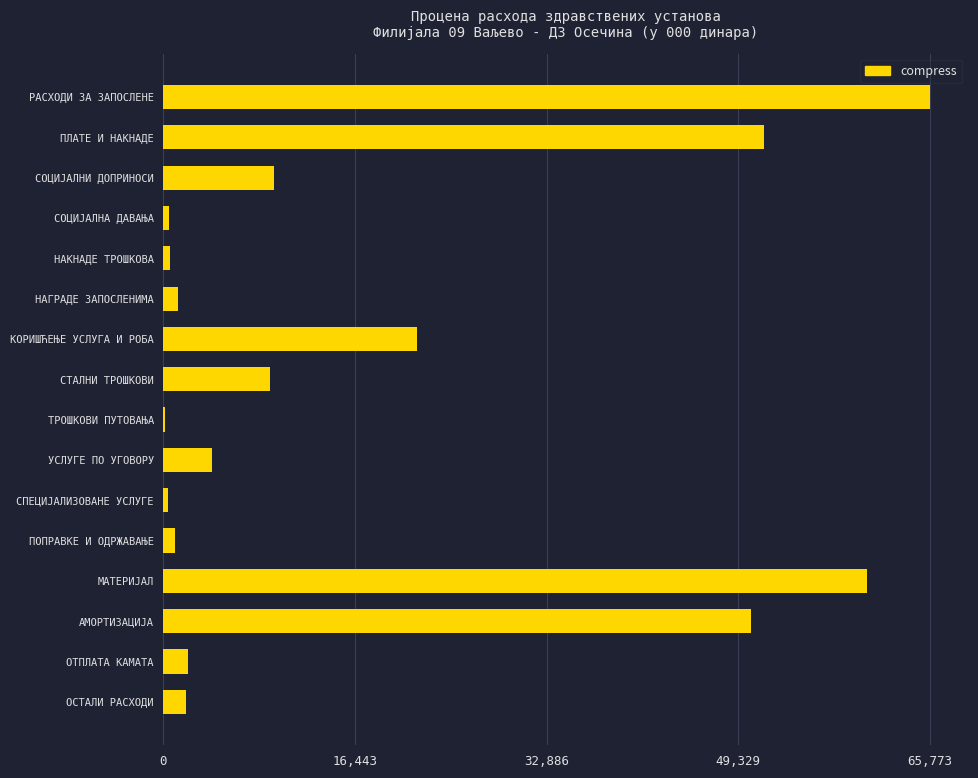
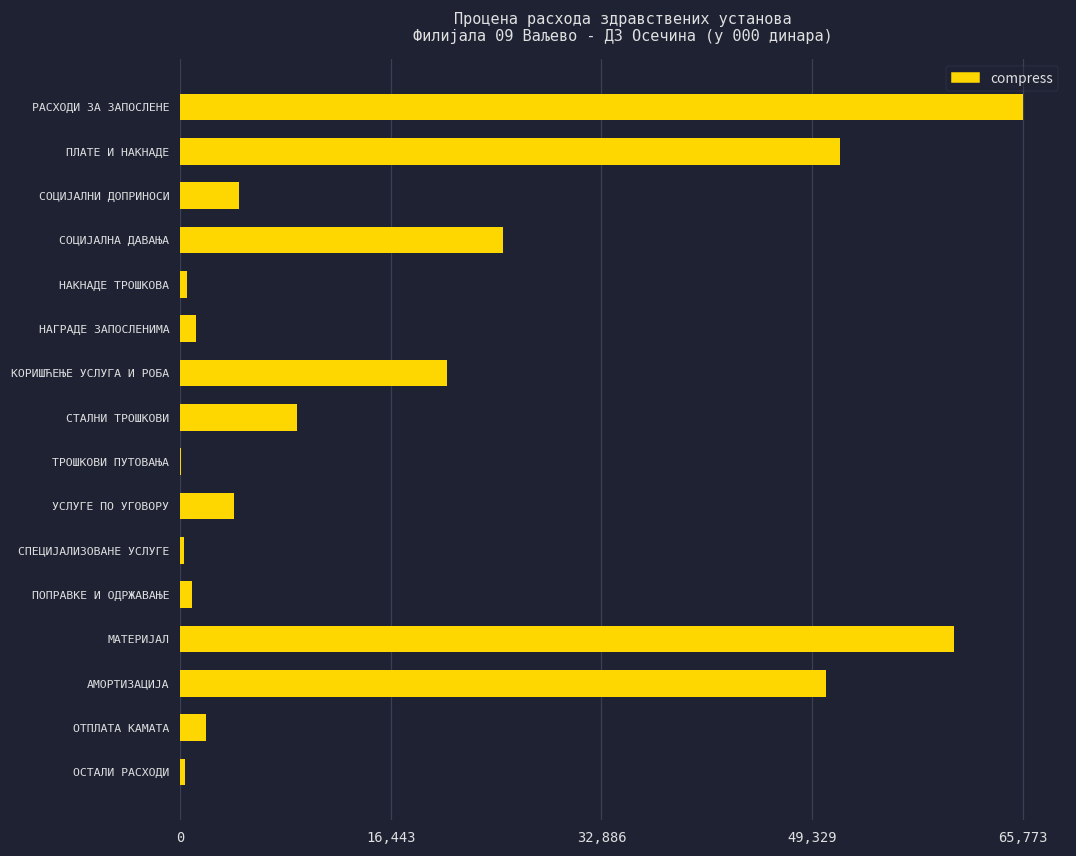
СОЦИЈАЛНИ ДОПРИНОСИ: 9,500 -> 4,600
СОЦИЈАЛНА ДАВАЊА: 500 -> 25,200
КОРИШЋЕЊЕ УСЛУГА И РОБА: 21,800 -> 20,800
ОСТАЛИ РАСХОДИ: 1,900 -> 400
